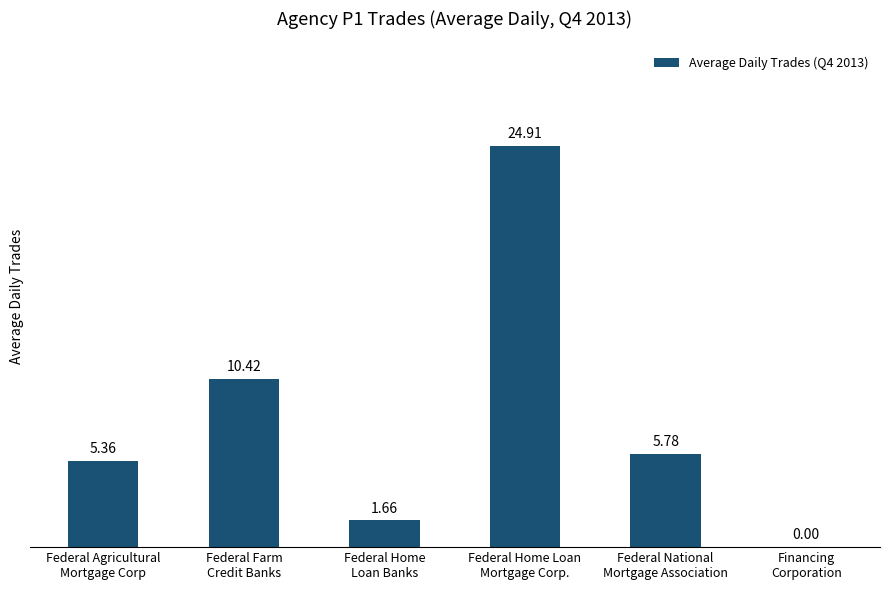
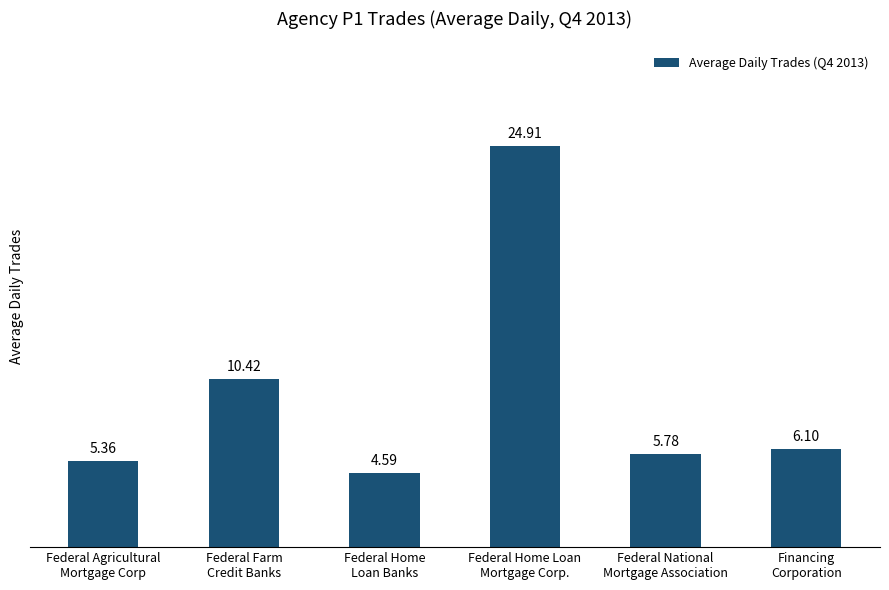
Federal Home Loan Banks: 1.66 -> 4.59
Financing Corporation: 0.00 -> 6.10
